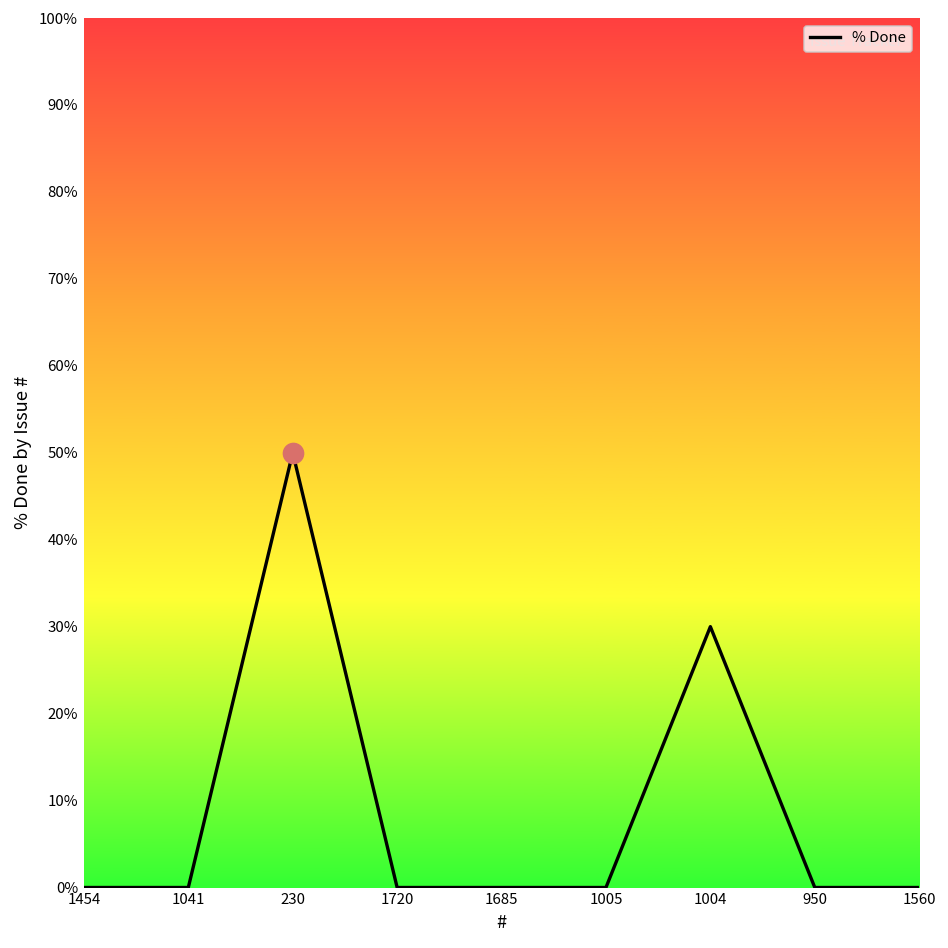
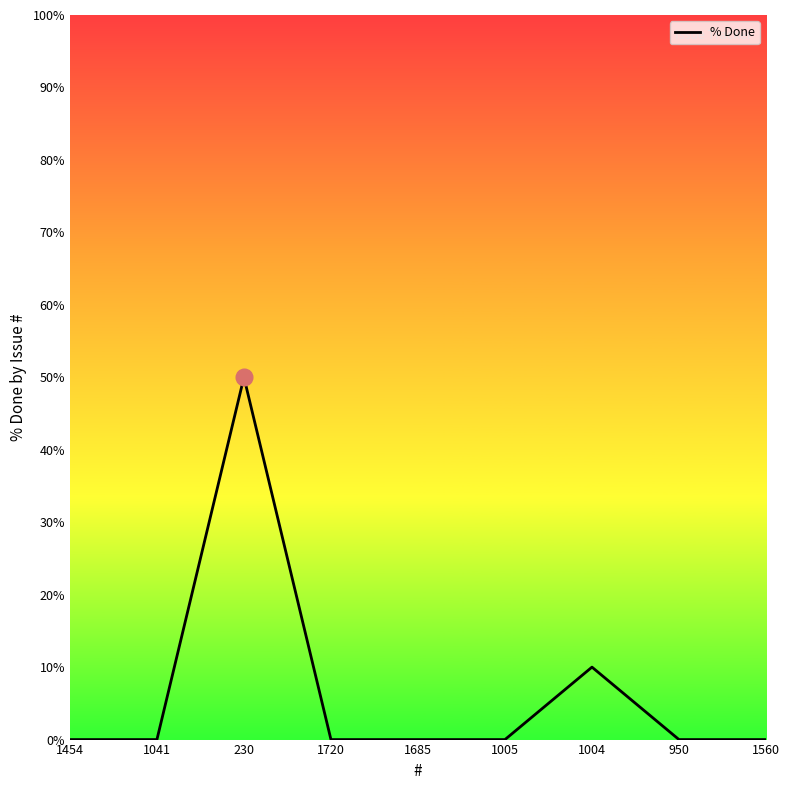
% Done, 1004: 30% -> 10%
